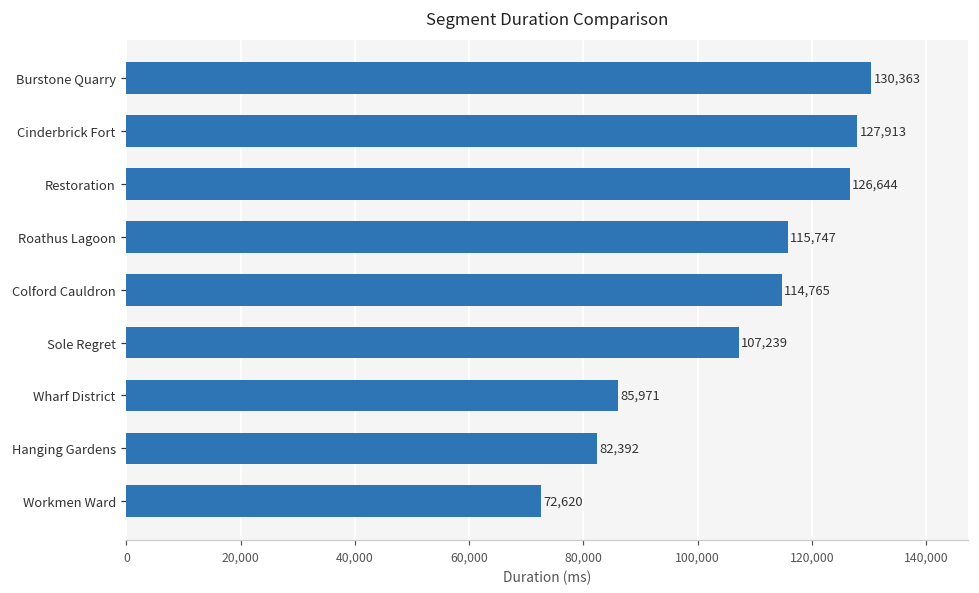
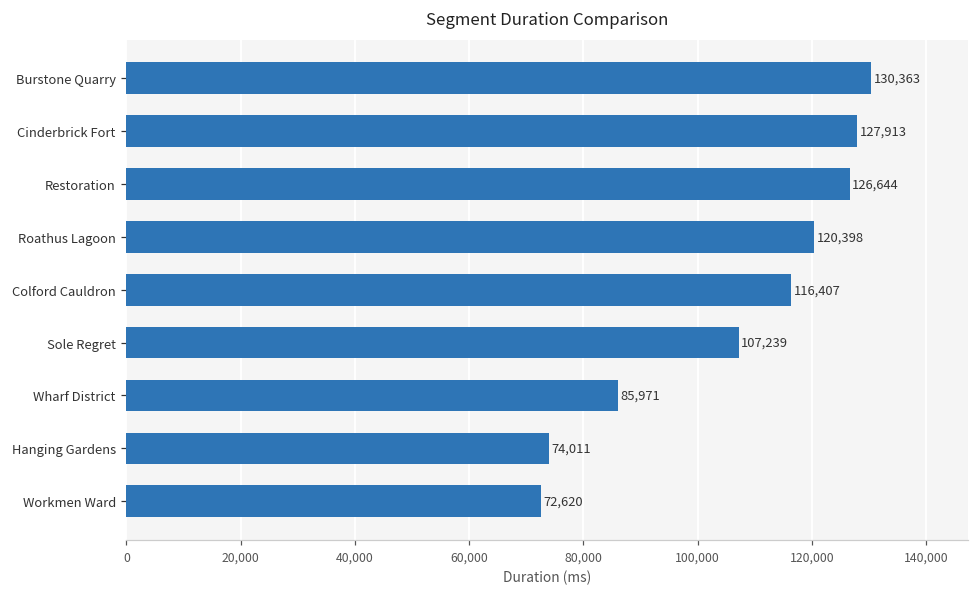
Roathus Lagoon: 115,747 -> 120,398
Colford Cauldron: 114,765 -> 116,407
Hanging Gardens: 82,392 -> 74,011
